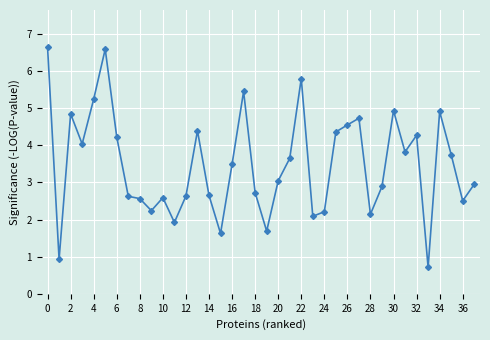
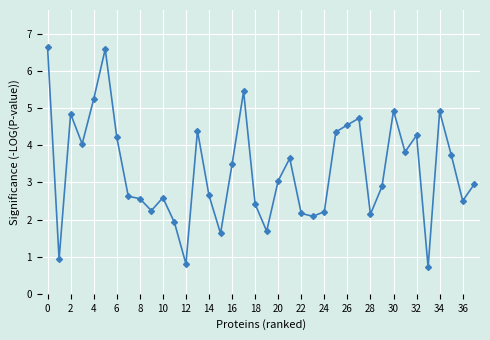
12: 2.6 -> 0.8
18: 2.7 -> 2.4
22: 5.8 -> 2.2
